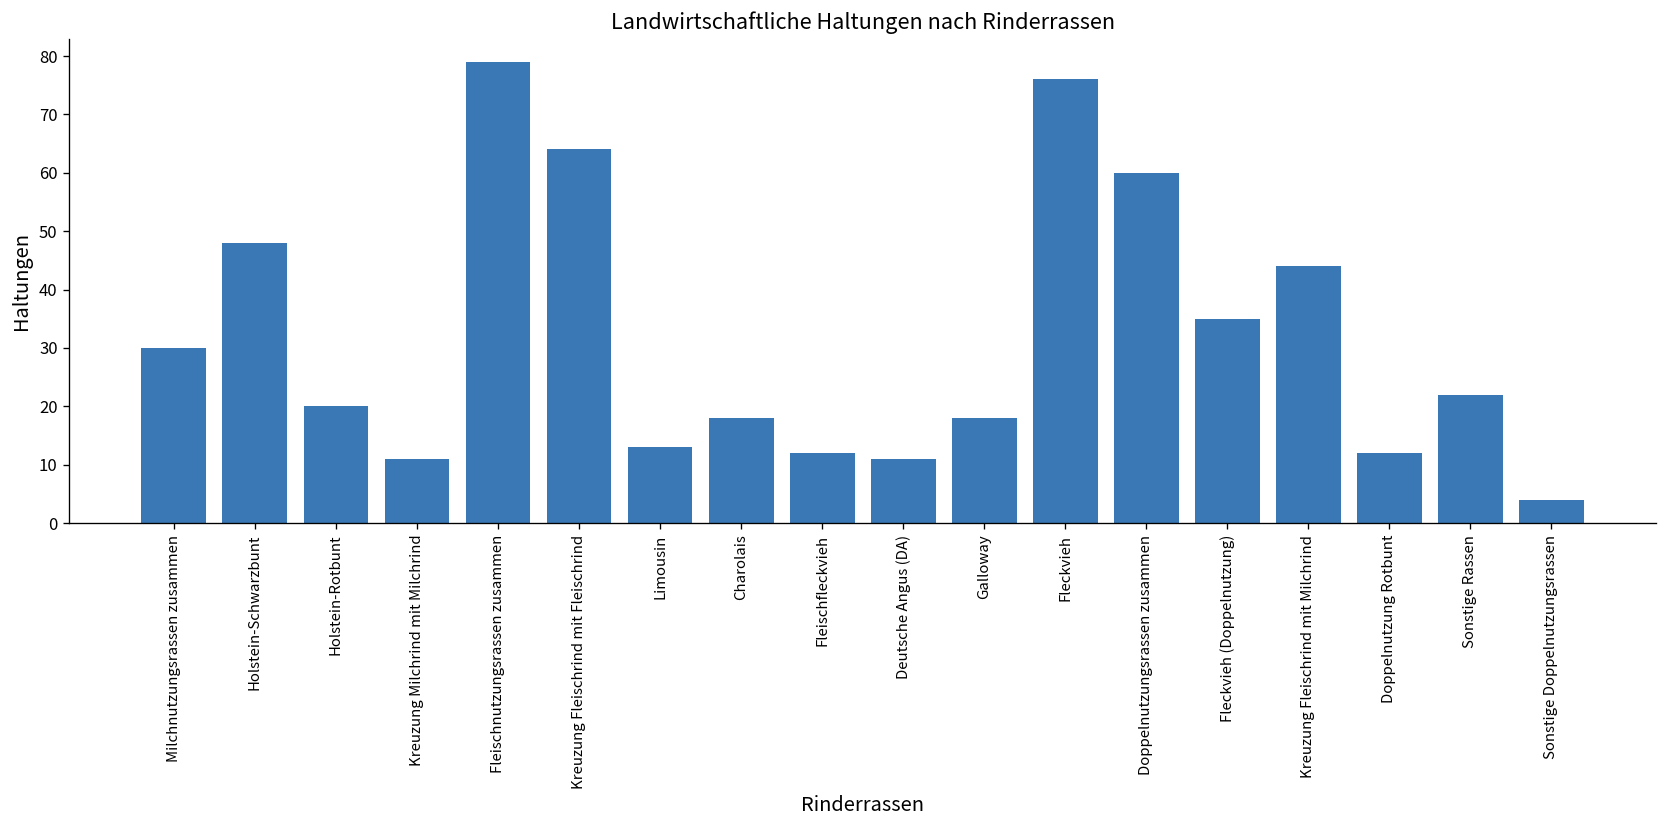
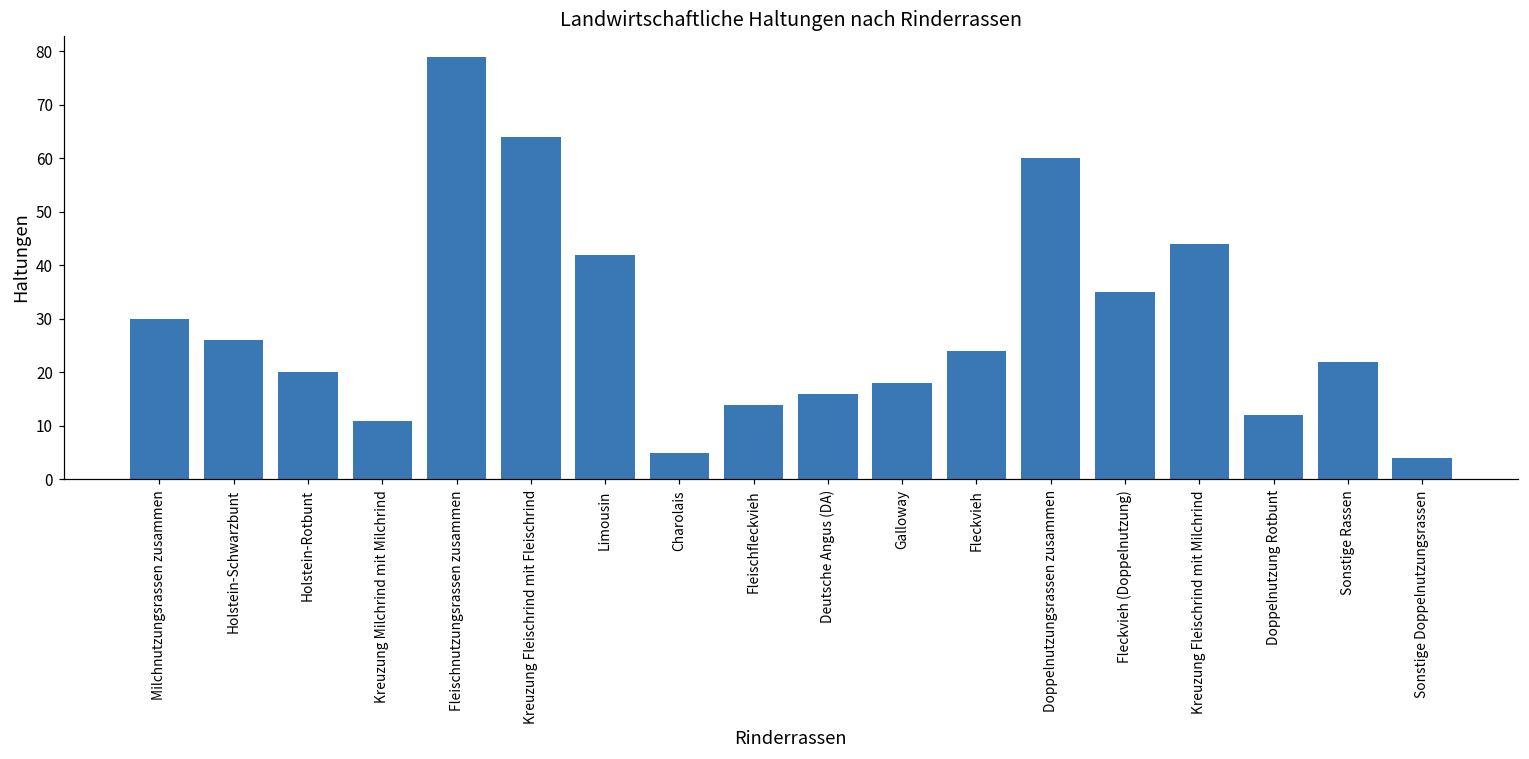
Holstein-Schwarzbunt: 48 -> 26
Limousin: 13 -> 42
Charolais: 18 -> 5
Fleischfleckvieh: 12 -> 14
Deutsche Angus (DA): 11 -> 16
Fleckvieh: 76 -> 24
